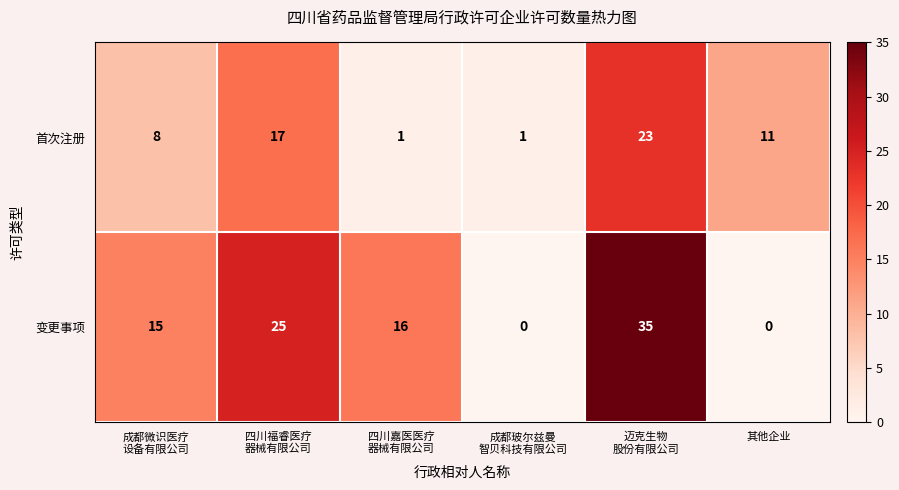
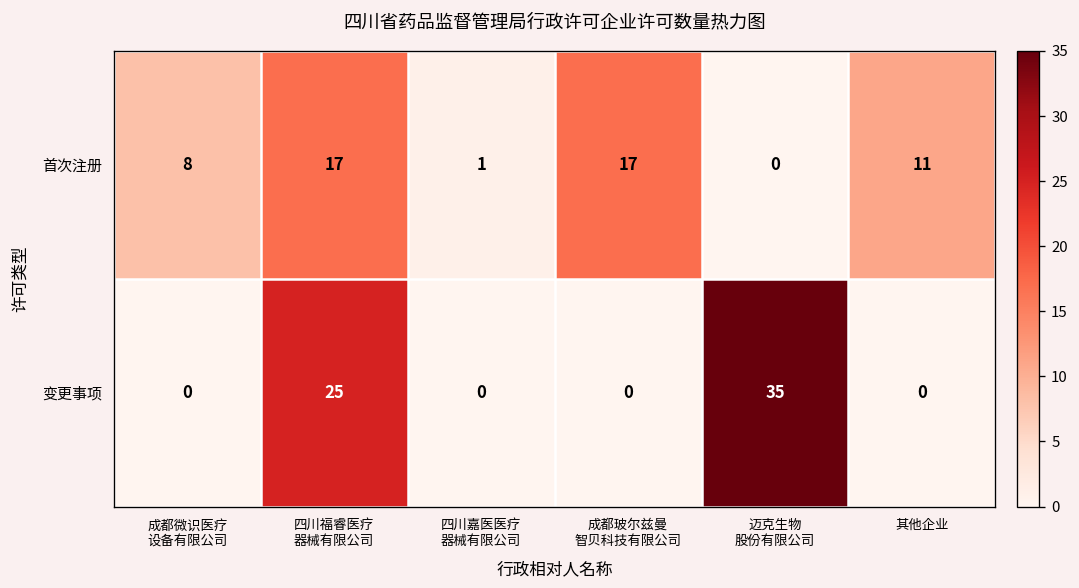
首次注册, 成都玻尔兹曼 智贝科技有限公司: 1 -> 17
首次注册, 迈克生物 股份有限公司: 23 -> 0
变更事项, 成都微识医疗 设备有限公司: 15 -> 0
变更事项, 四川嘉医医疗 器械有限公司: 16 -> 0
